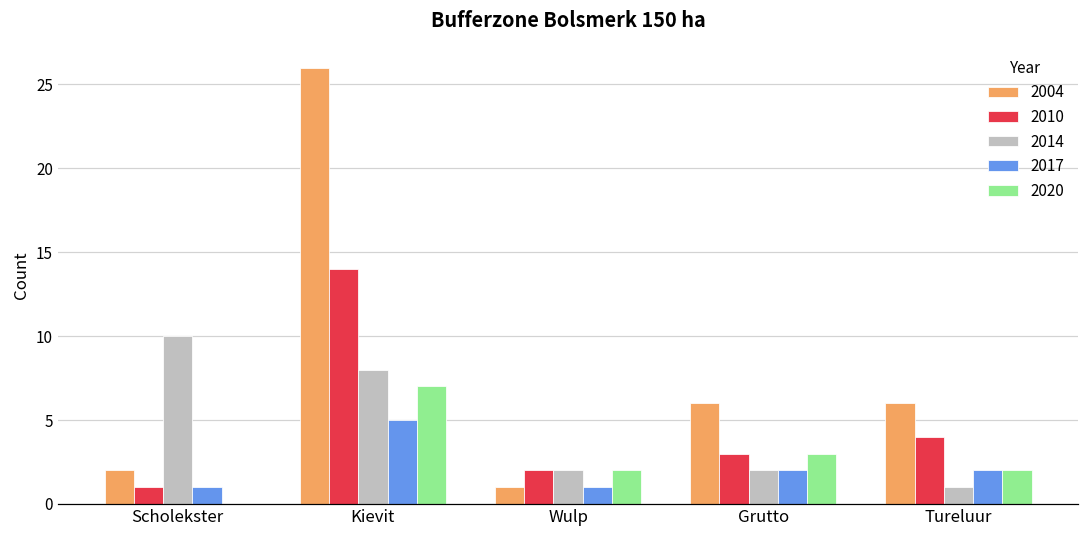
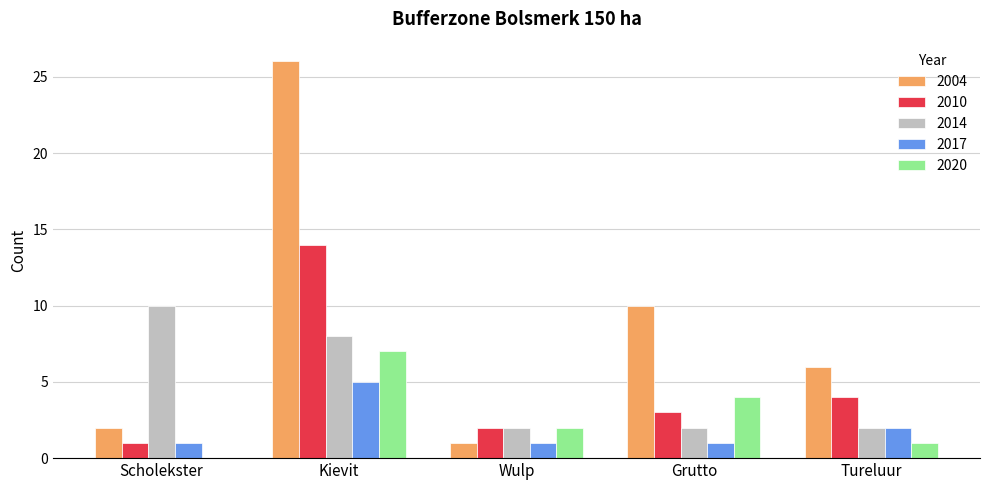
2004, Grutto: 6 -> 10
2017, Grutto: 2 -> 1
2020, Grutto: 3 -> 4
2014, Tureluur: 1 -> 2
2020, Tureluur: 2 -> 1
